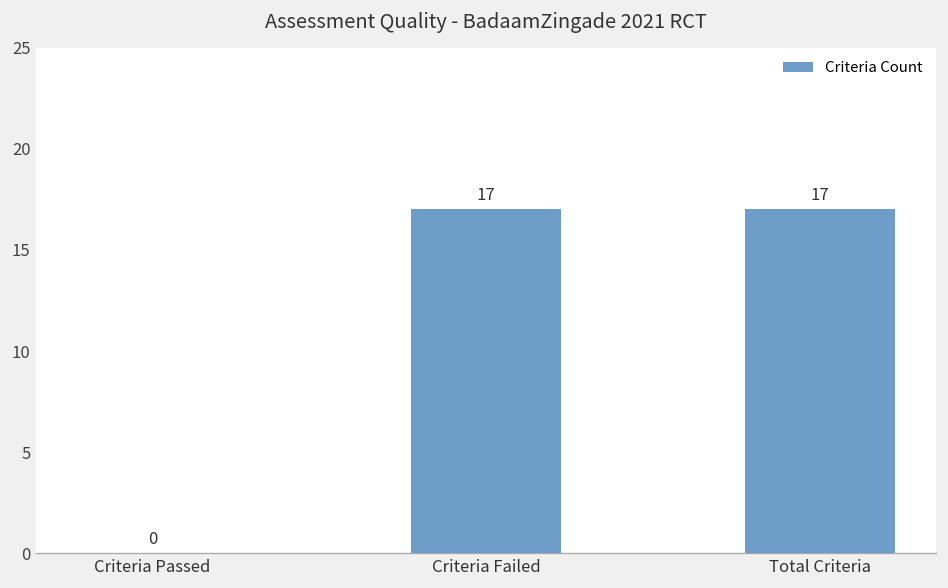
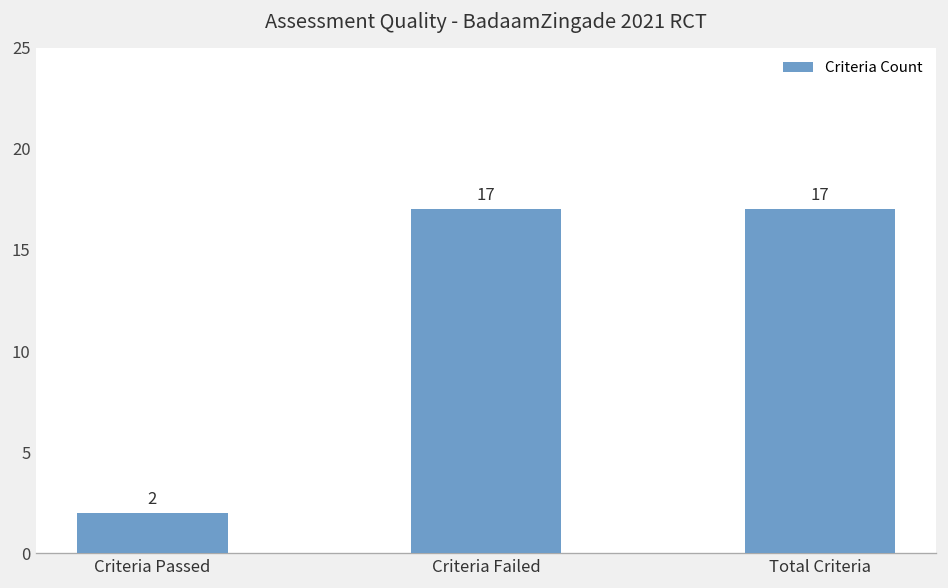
Criteria Passed: 0 -> 2
